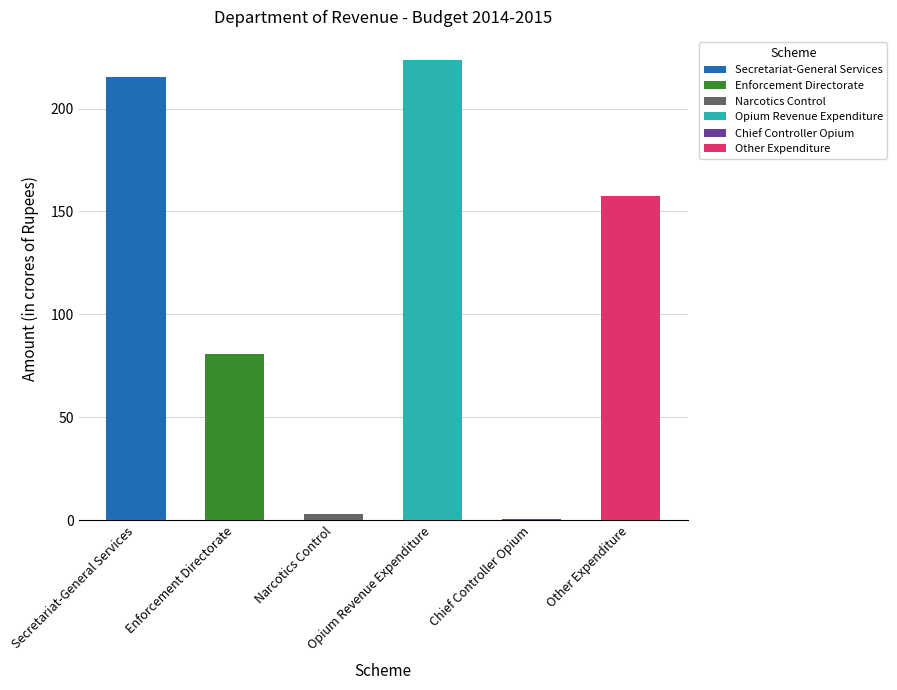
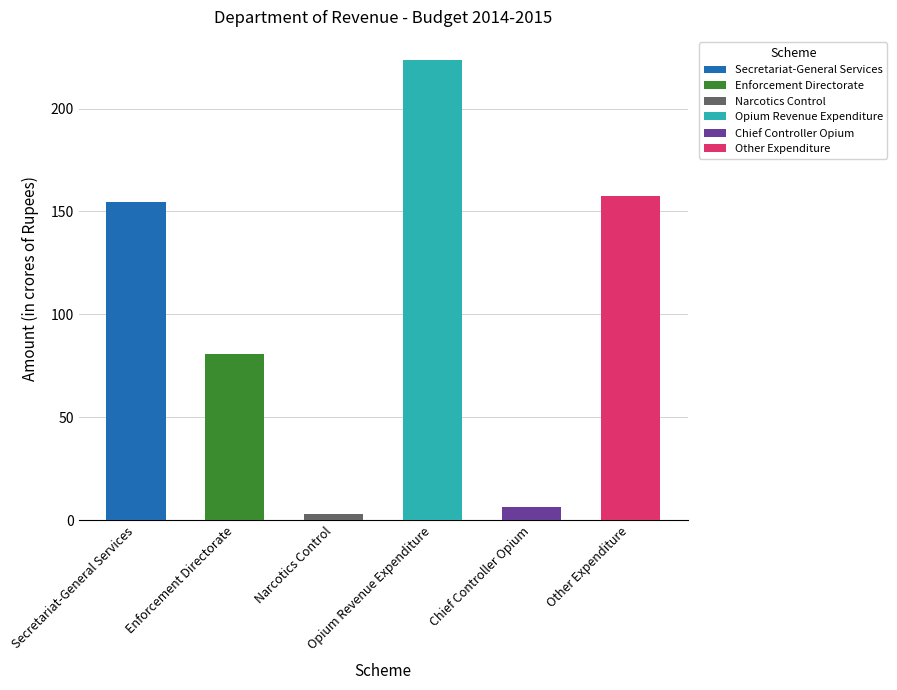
Secretariat-General Services: 215 -> 154
Chief Controller Opium: 1 -> 6
